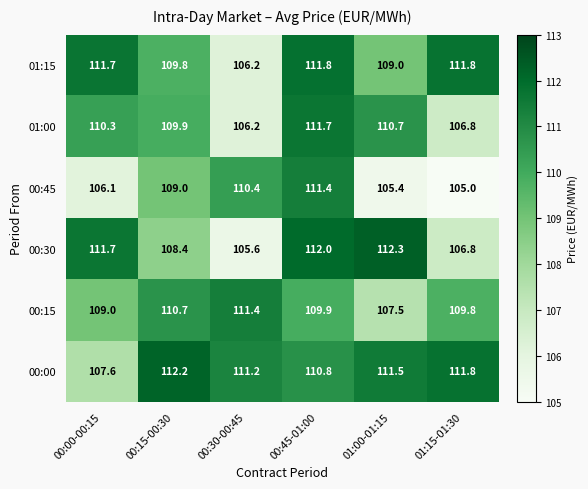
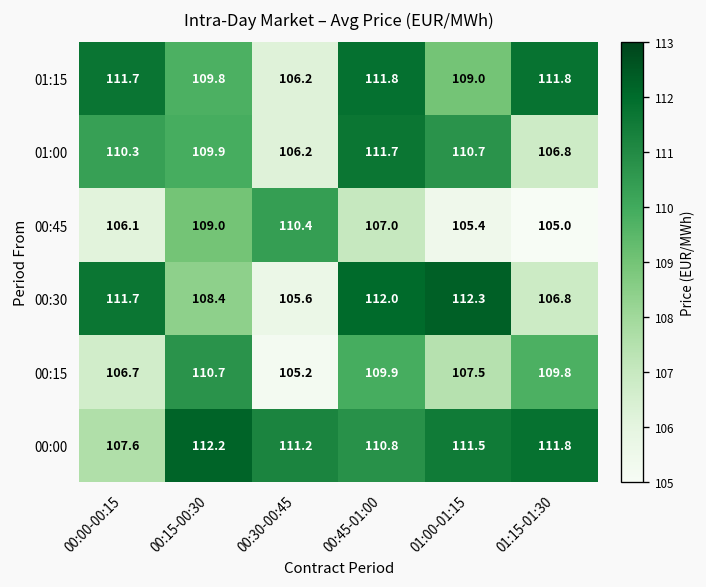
00:45, 00:45-01:00: 111.4 -> 107.0
00:15, 00:00-00:15: 109.0 -> 106.7
00:15, 00:30-00:45: 111.4 -> 105.2
